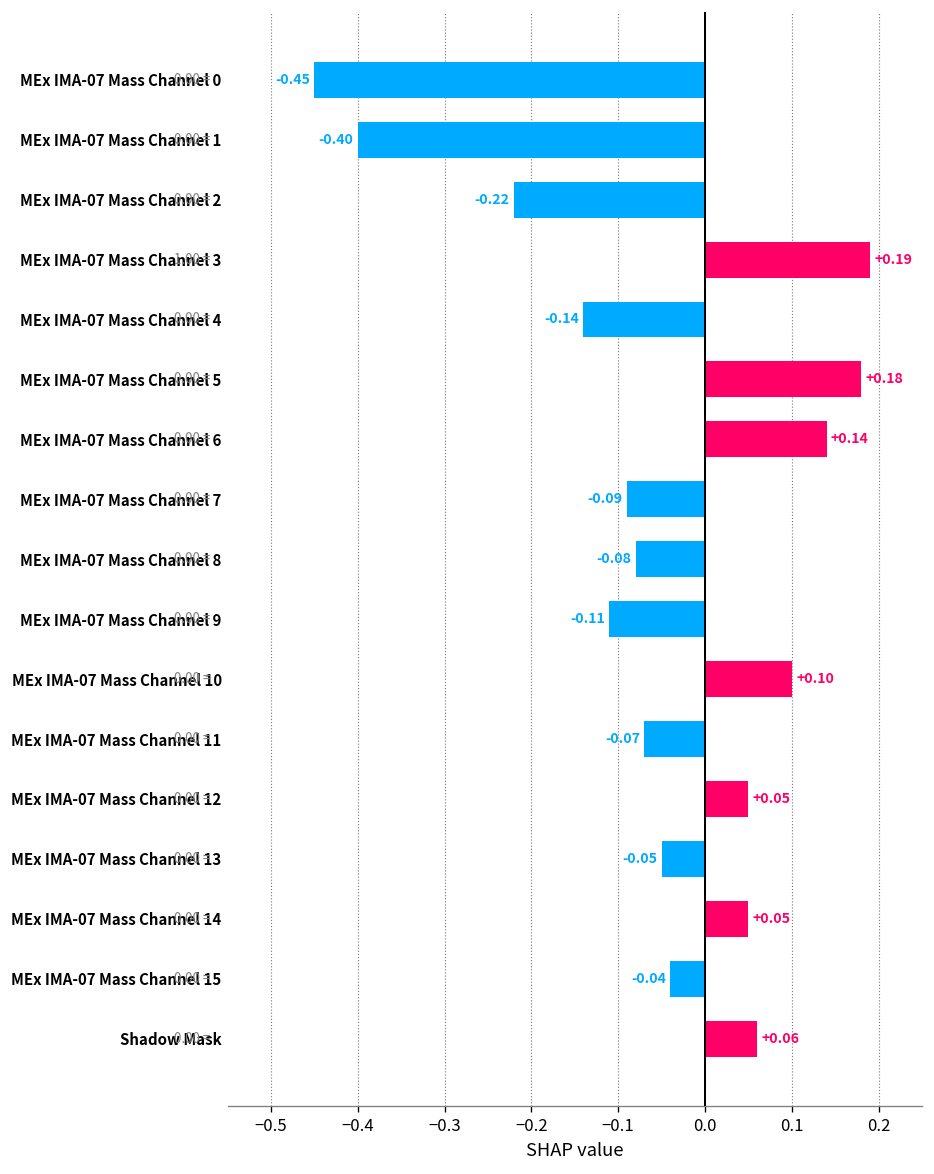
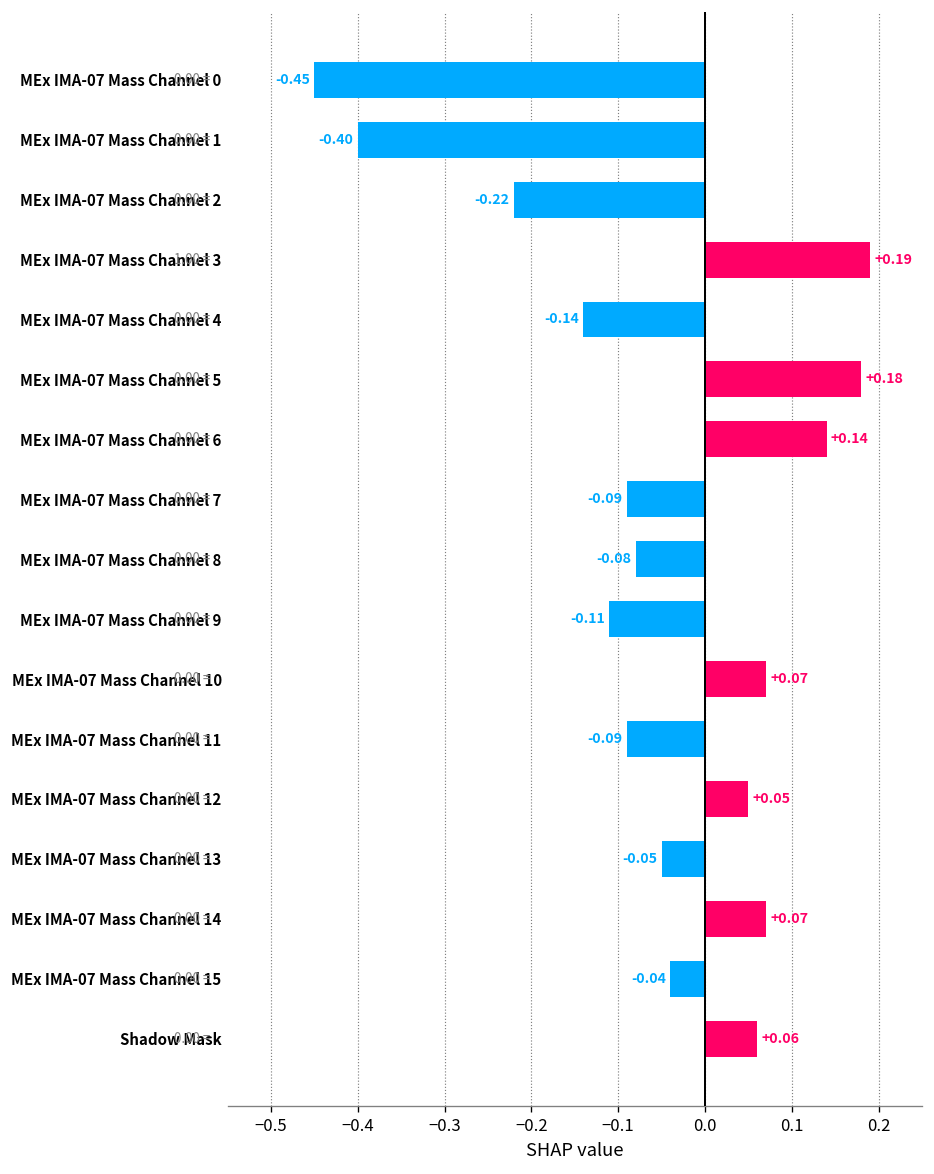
MEx IMA-07 Mass Channel 10: +0.10 -> +0.07
MEx IMA-07 Mass Channel 11: -0.07 -> -0.09
MEx IMA-07 Mass Channel 14: +0.05 -> +0.07
